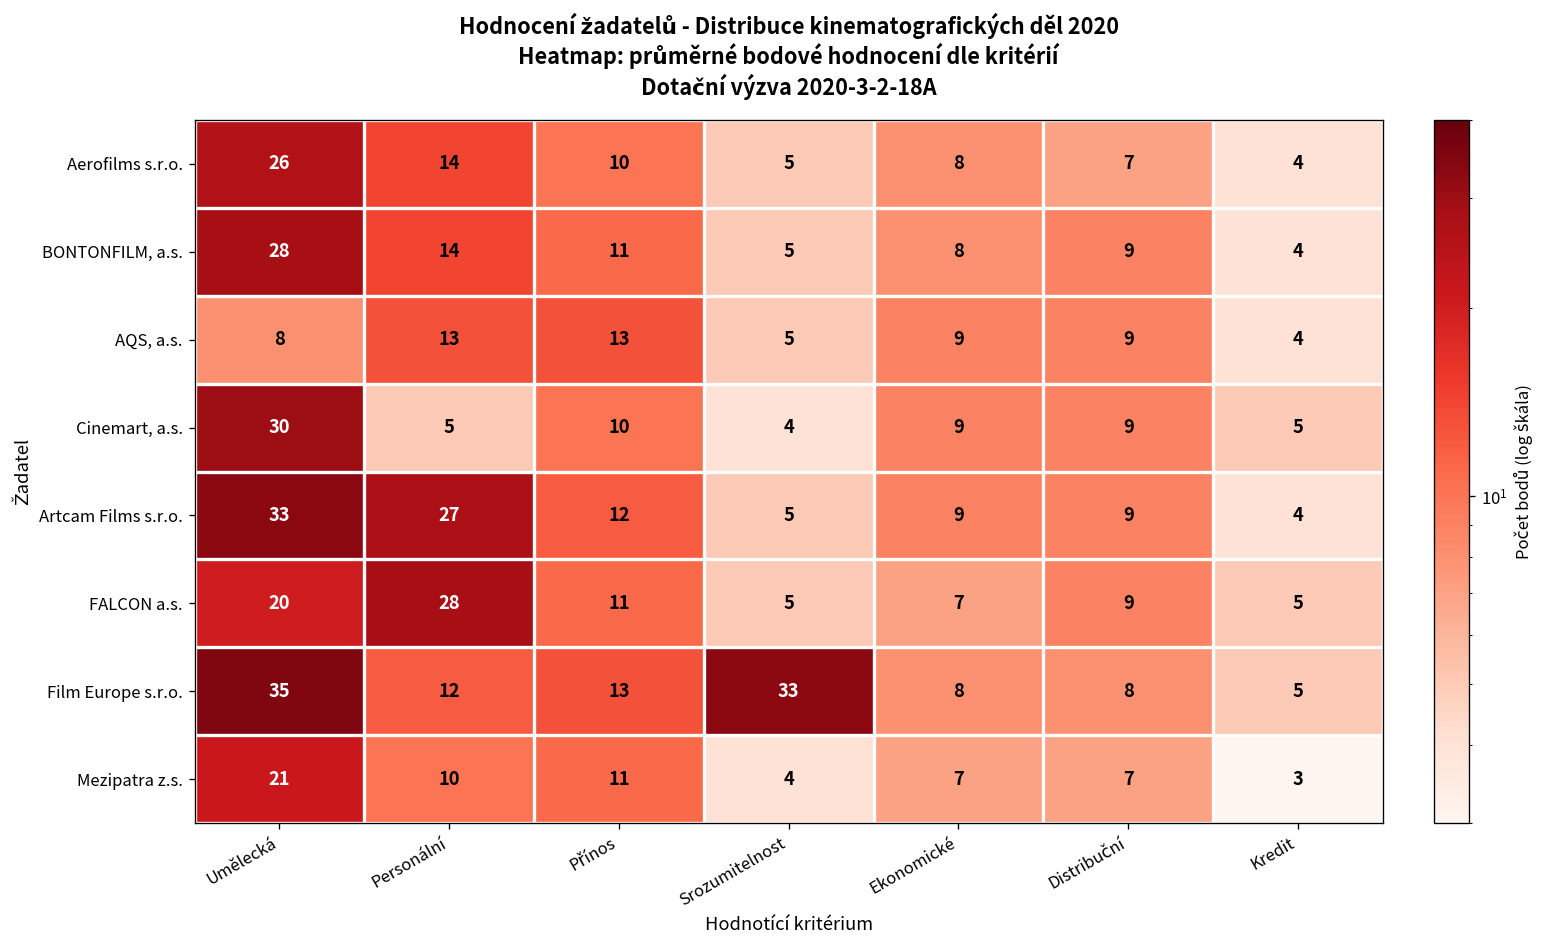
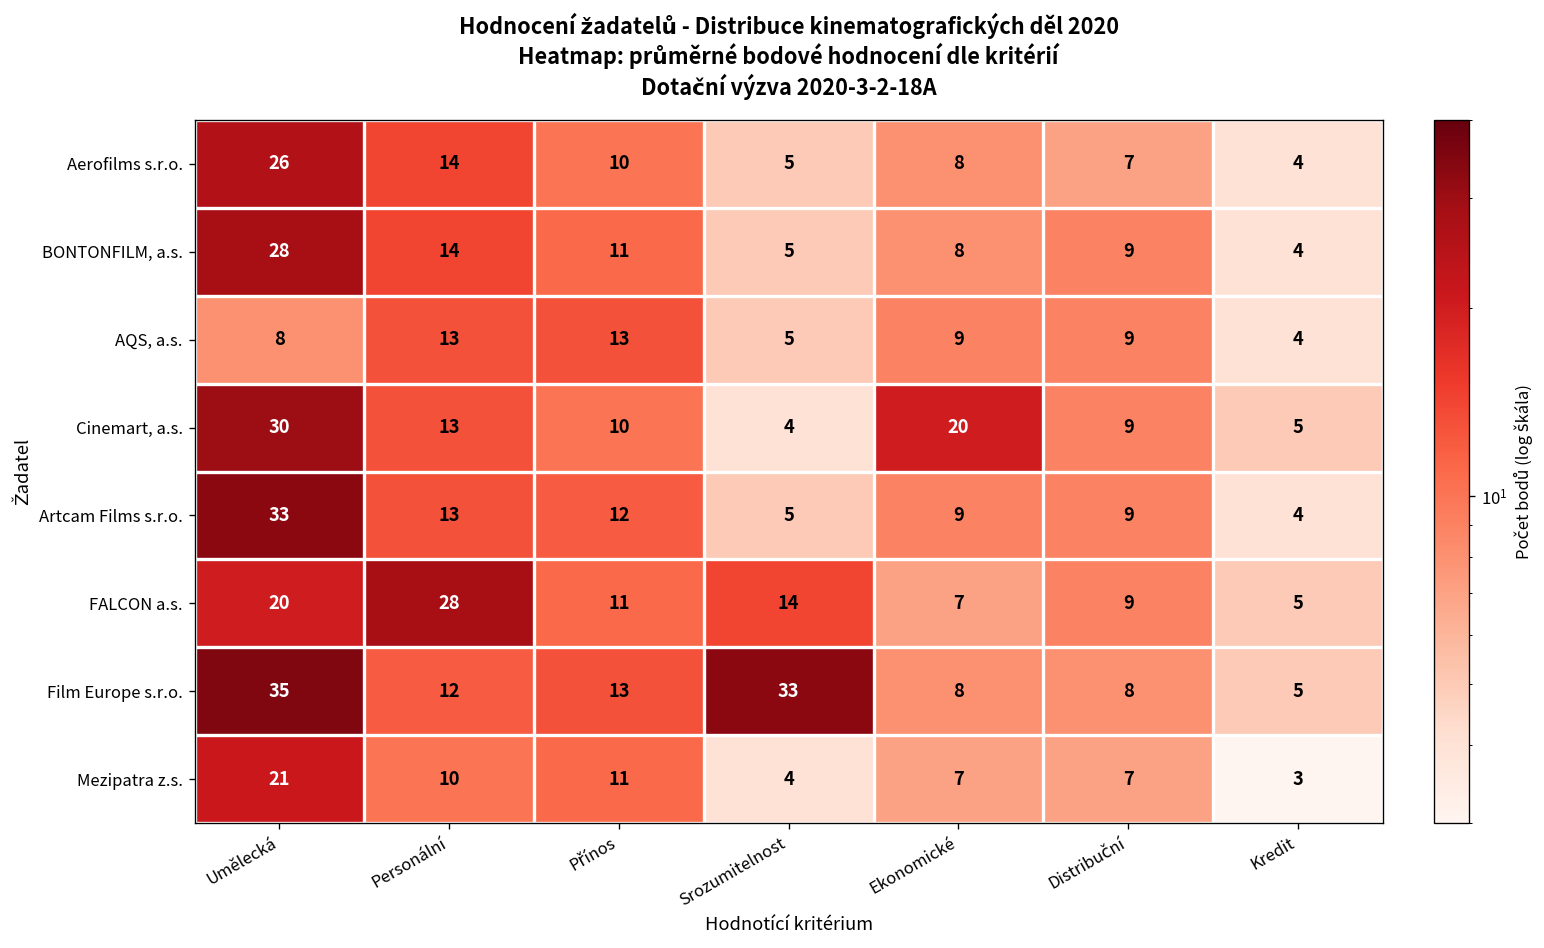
Cinemart, a.s., Personální: 5 -> 13
Cinemart, a.s., Ekonomické: 9 -> 20
Artcam Films s.r.o., Personální: 27 -> 13
FALCON a.s., Srozumitelnost: 5 -> 14
